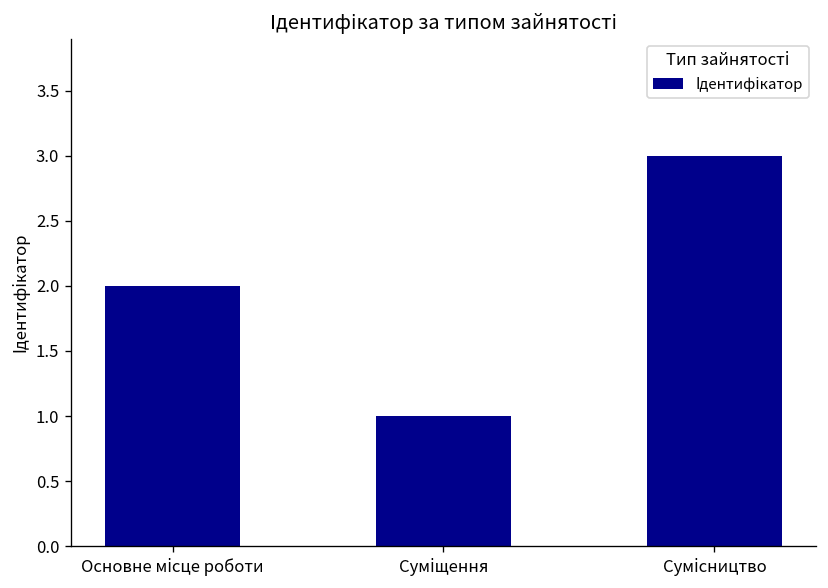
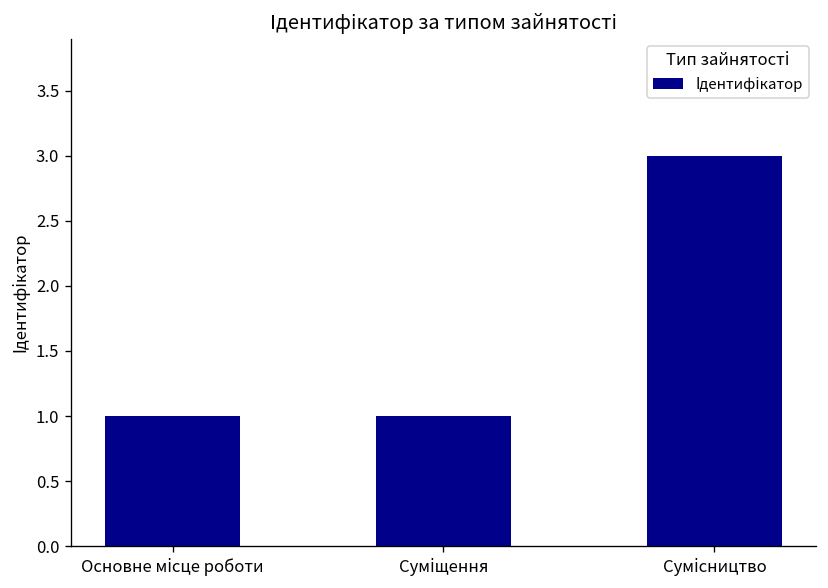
Основне місце роботи: 2 -> 1
